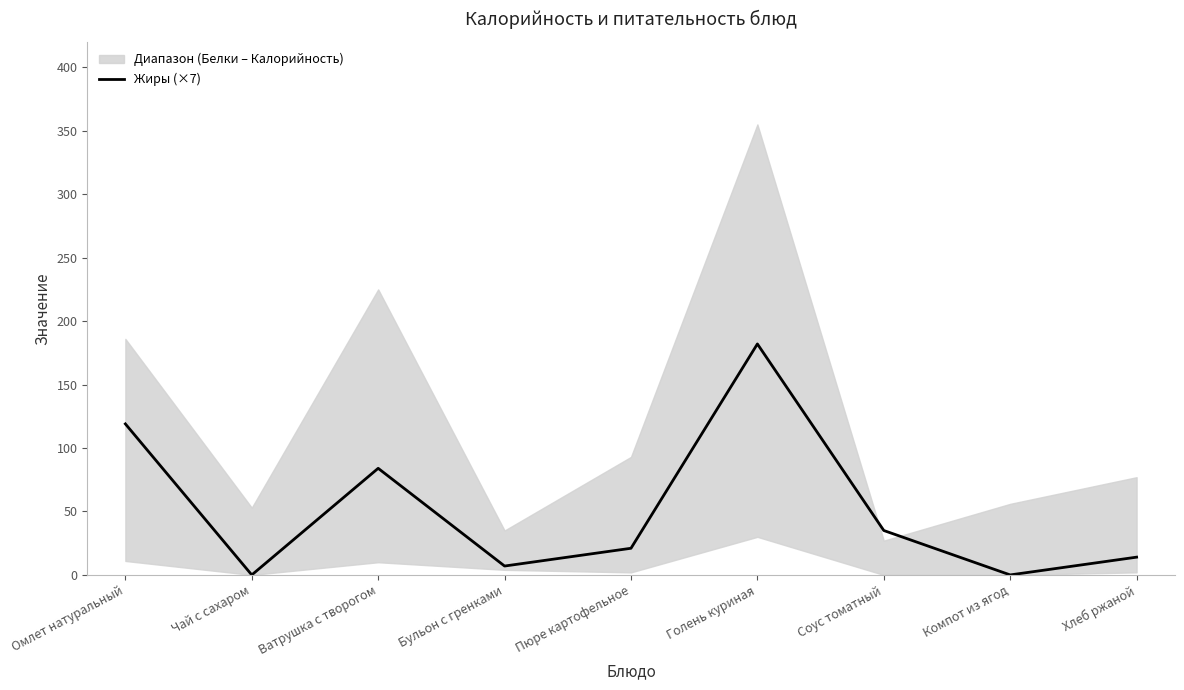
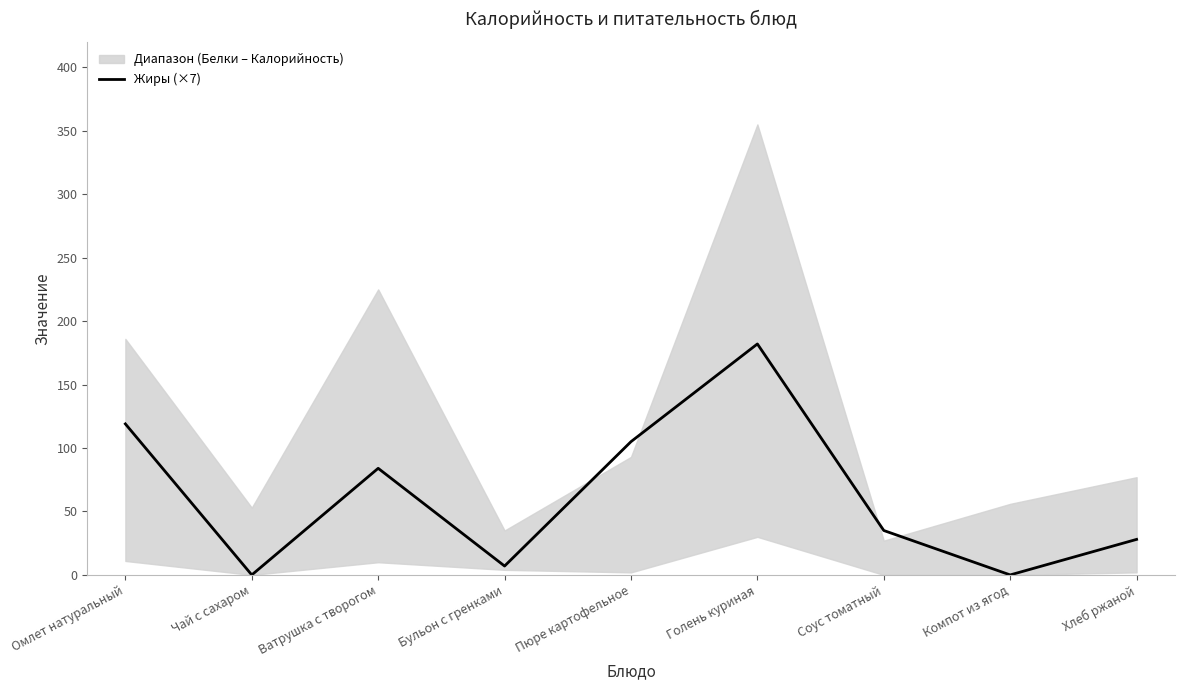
Жиры (×7), Пюре картофельное: 21 -> 105
Жиры (×7), Хлеб ржаной: 14 -> 28
